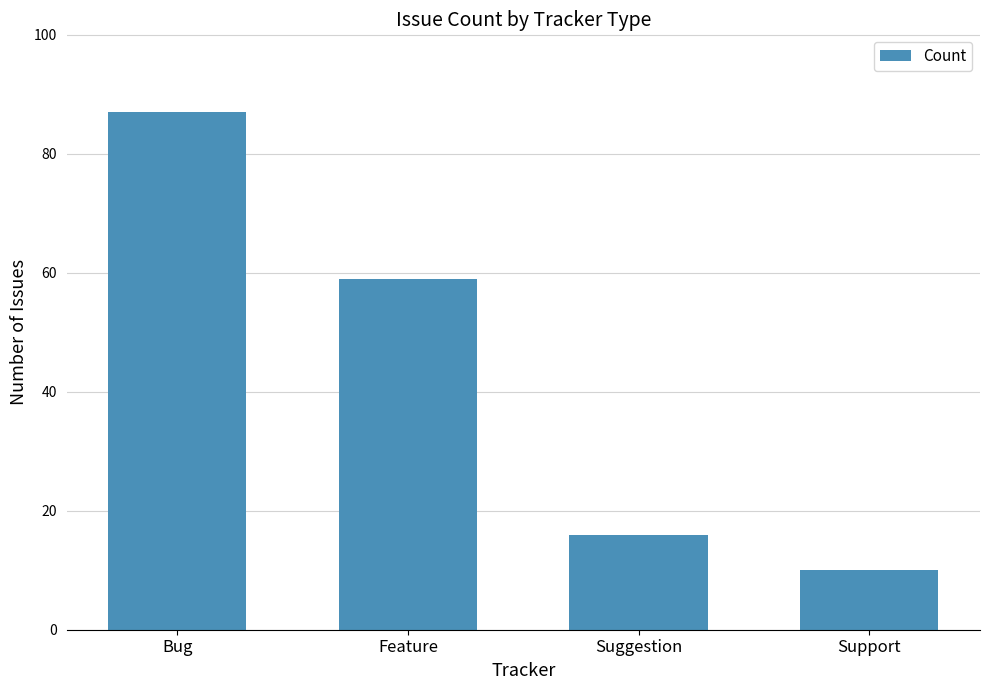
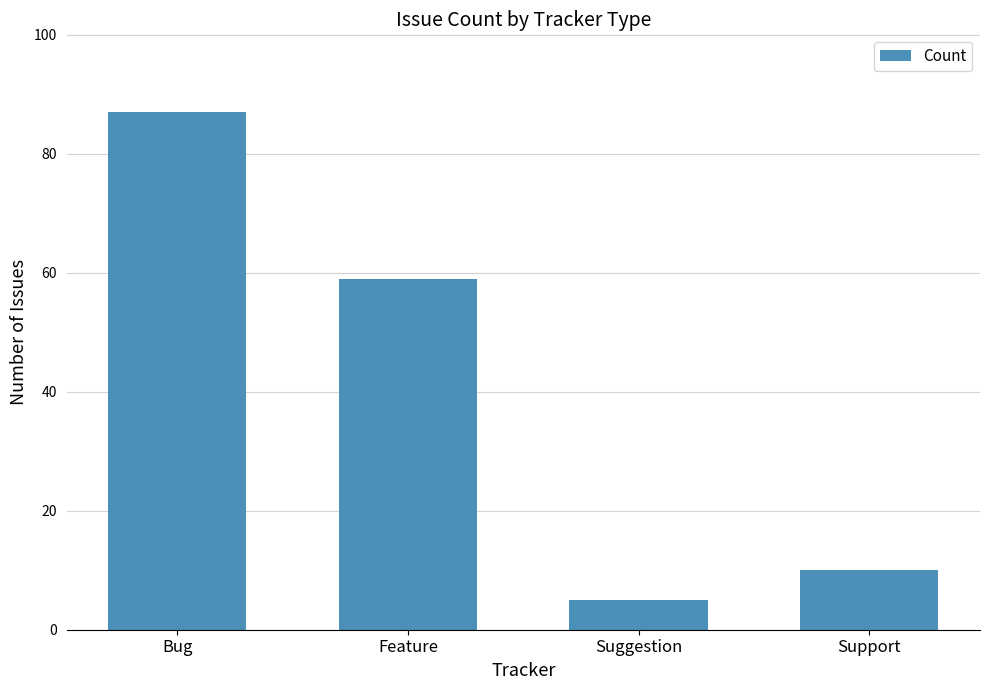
Suggestion: 16 -> 5
